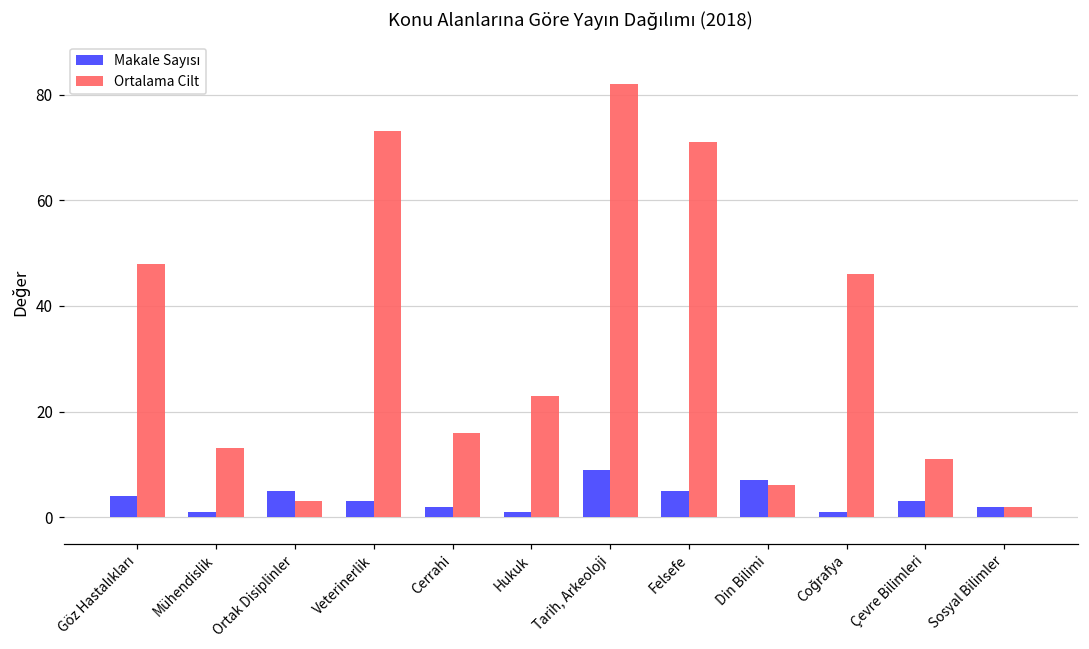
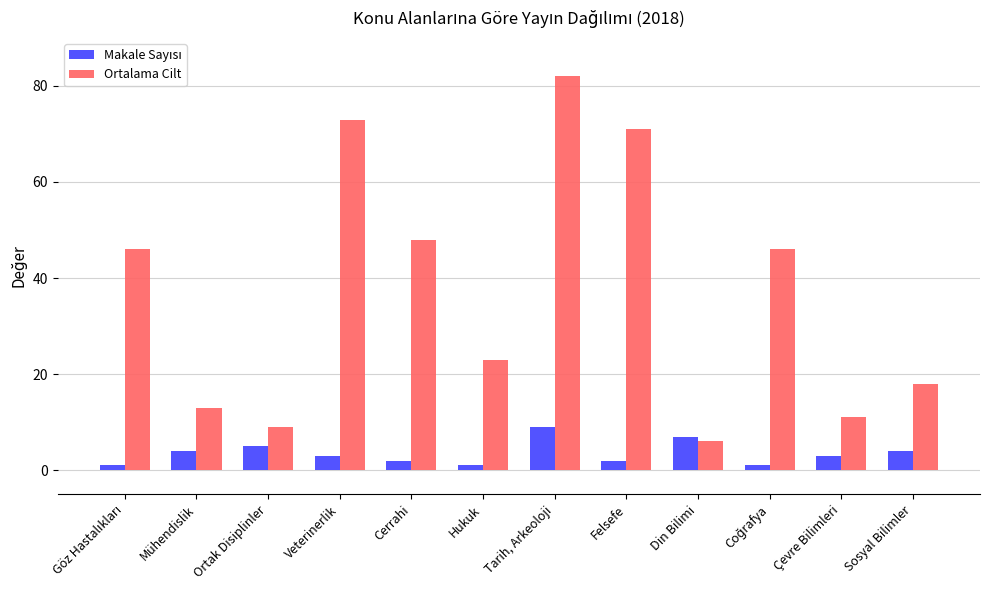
Makale Sayısı, Göz Hastalıkları: 4 -> 1
Ortalama Cilt, Göz Hastalıkları: 48 -> 46
Makale Sayısı, Mühendislik: 1 -> 4
Ortalama Cilt, Ortak Disiplinler: 3 -> 9
Ortalama Cilt, Cerrahi: 16 -> 48
Makale Sayısı, Felsefe: 5 -> 2
Makale Sayısı, Sosyal Bilimler: 2 -> 4
Ortalama Cilt, Sosyal Bilimler: 2 -> 18
